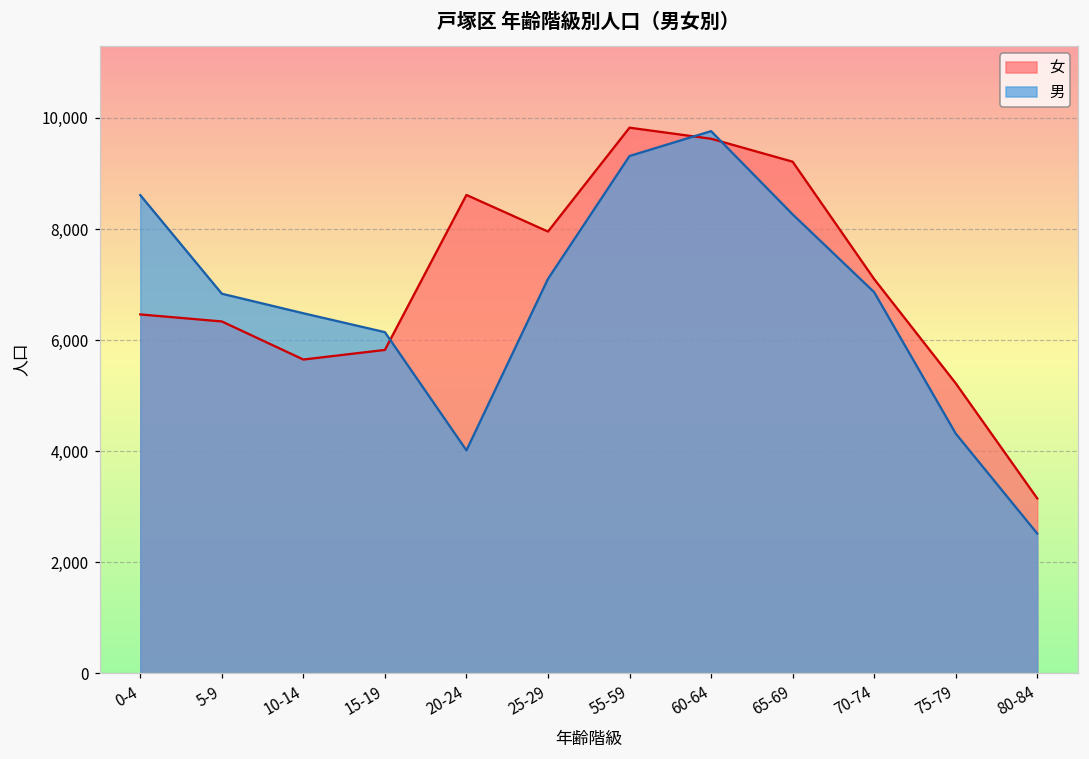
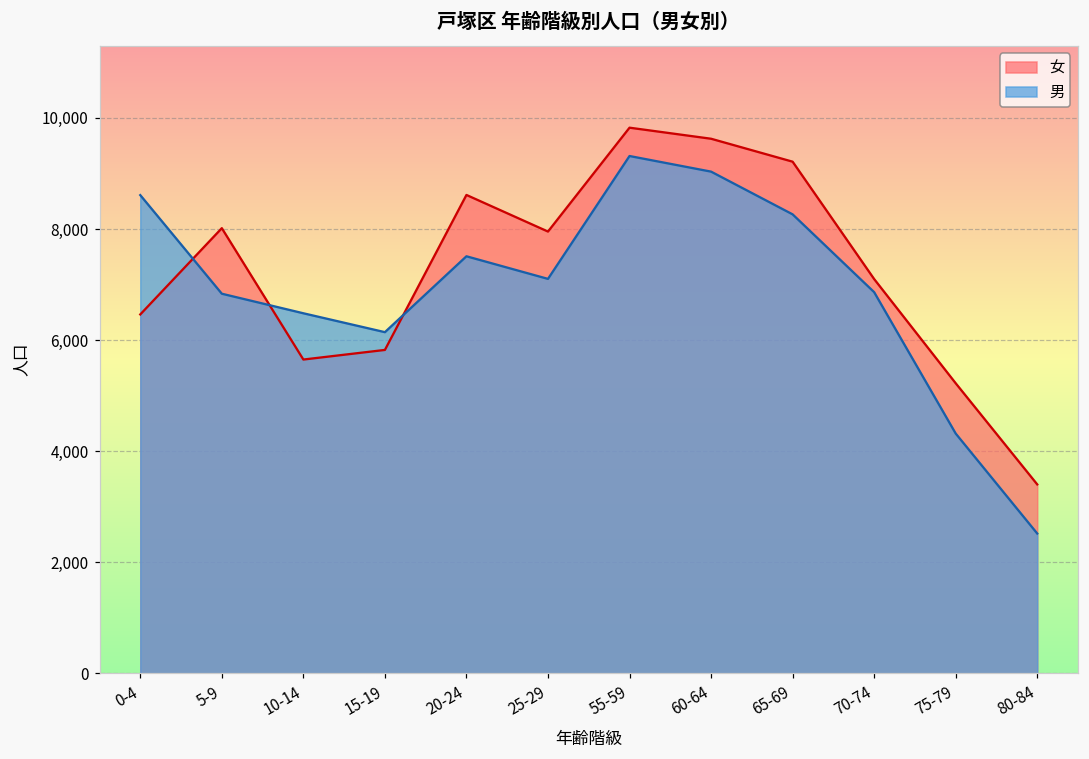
女, 5-9: 6,300 -> 8,000
男, 20-24: 4,000 -> 7,500
男, 60-64: 9,800 -> 9,000
女, 80-84: 3,200 -> 3,400
